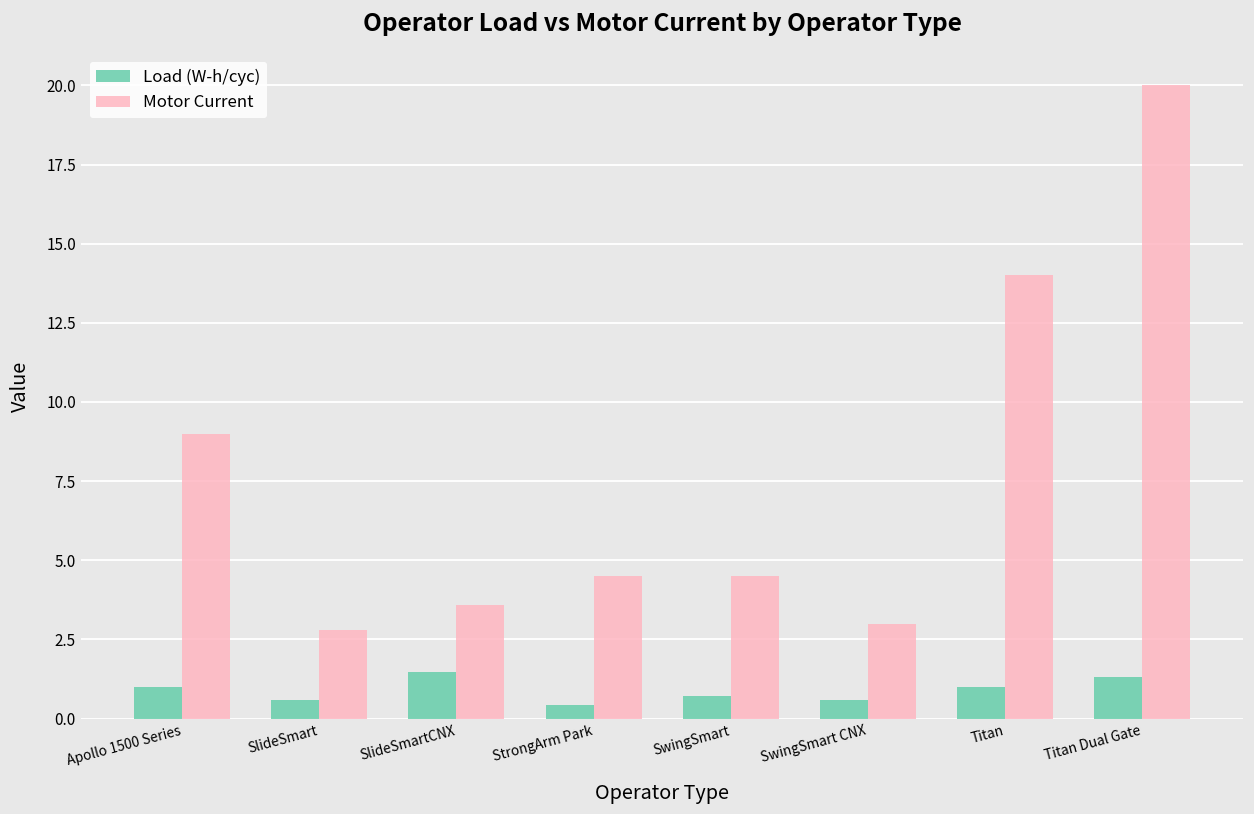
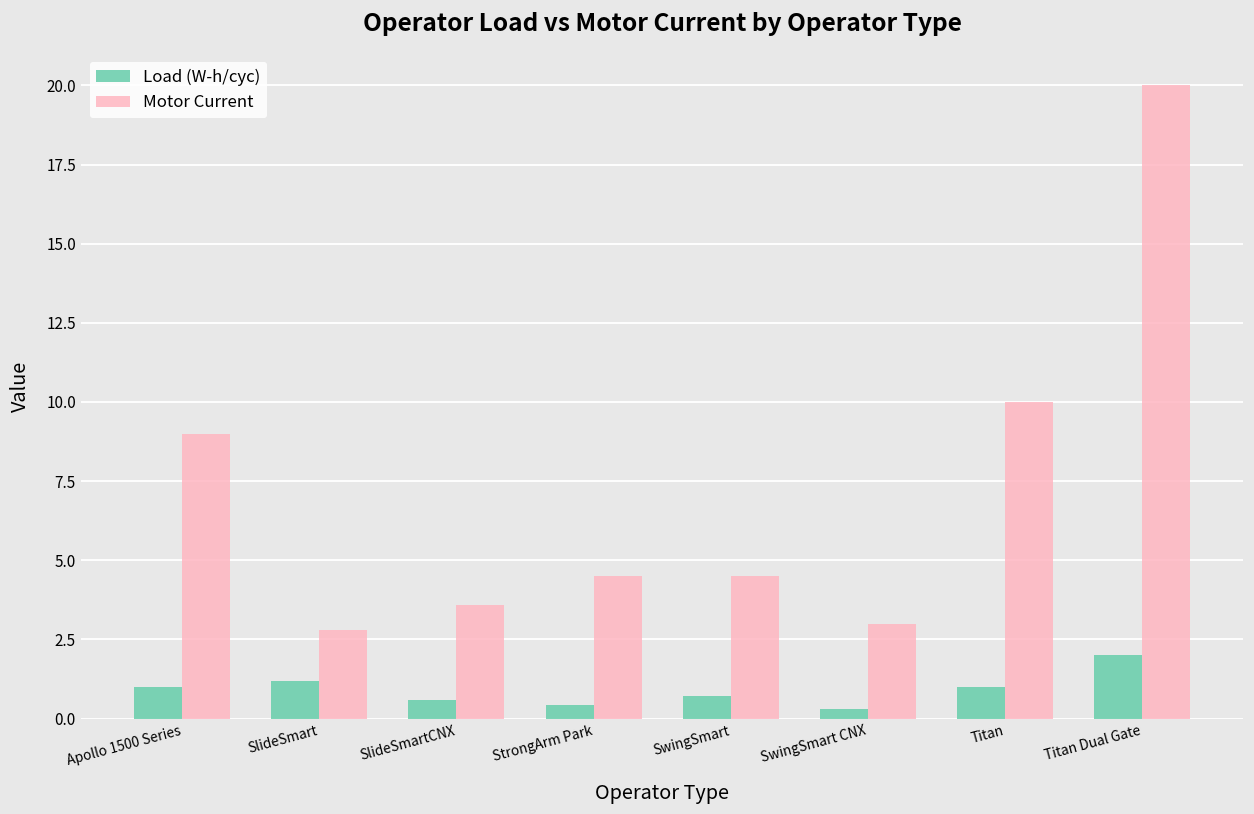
Load (W-h/cyc), SlideSmart: 0.6 -> 1.2
Load (W-h/cyc), SlideSmartCNX: 1.5 -> 0.6
Load (W-h/cyc), SwingSmart CNX: 0.6 -> 0.3
Motor Current, Titan: 14 -> 10
Load (W-h/cyc), Titan Dual Gate: 1.3 -> 2.0
